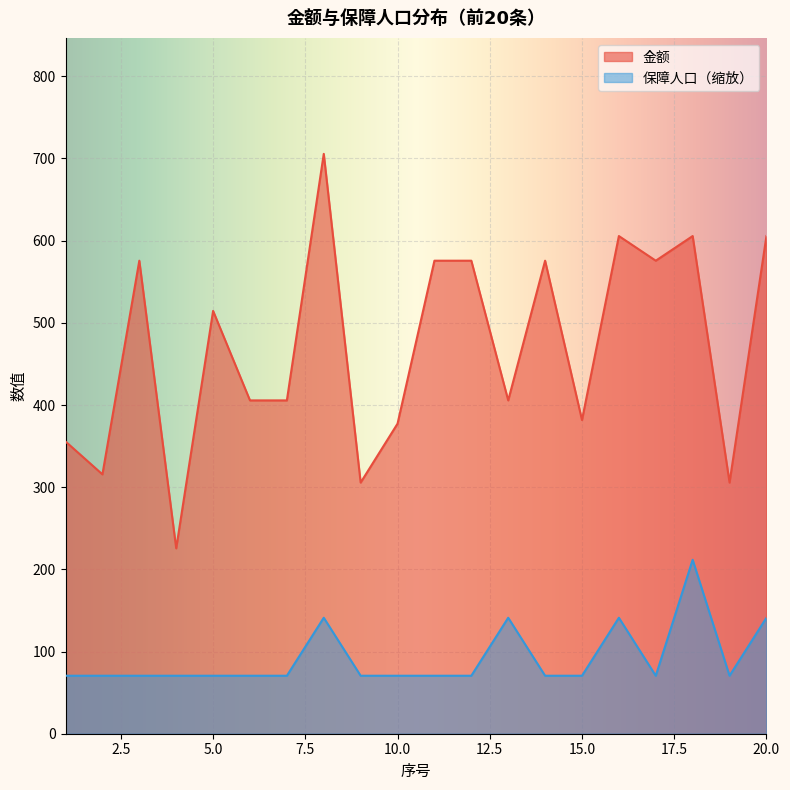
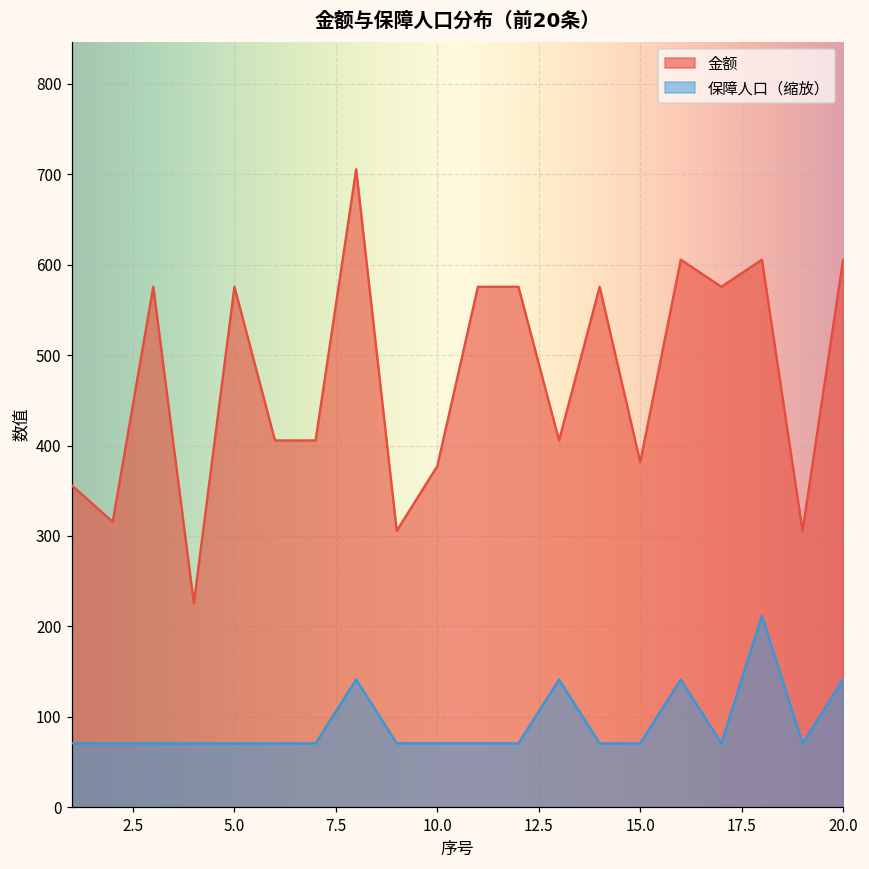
金额, 5.0: 510 -> 580
